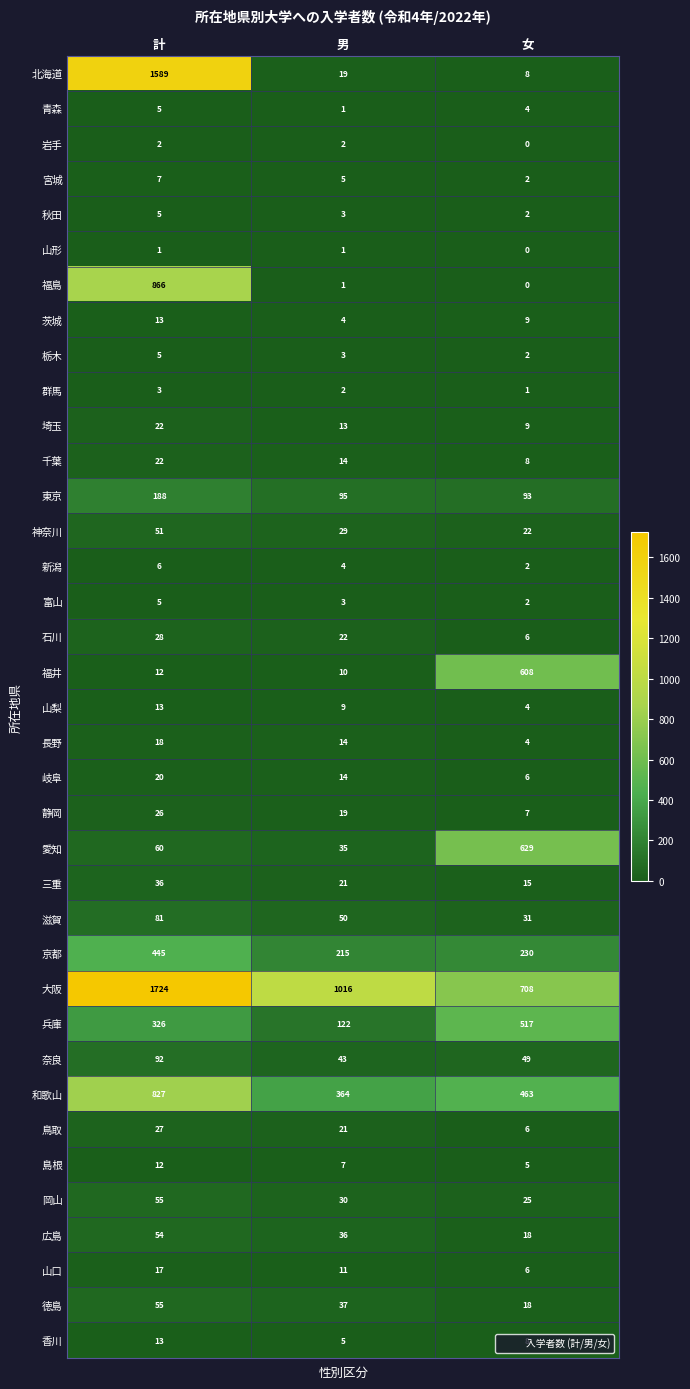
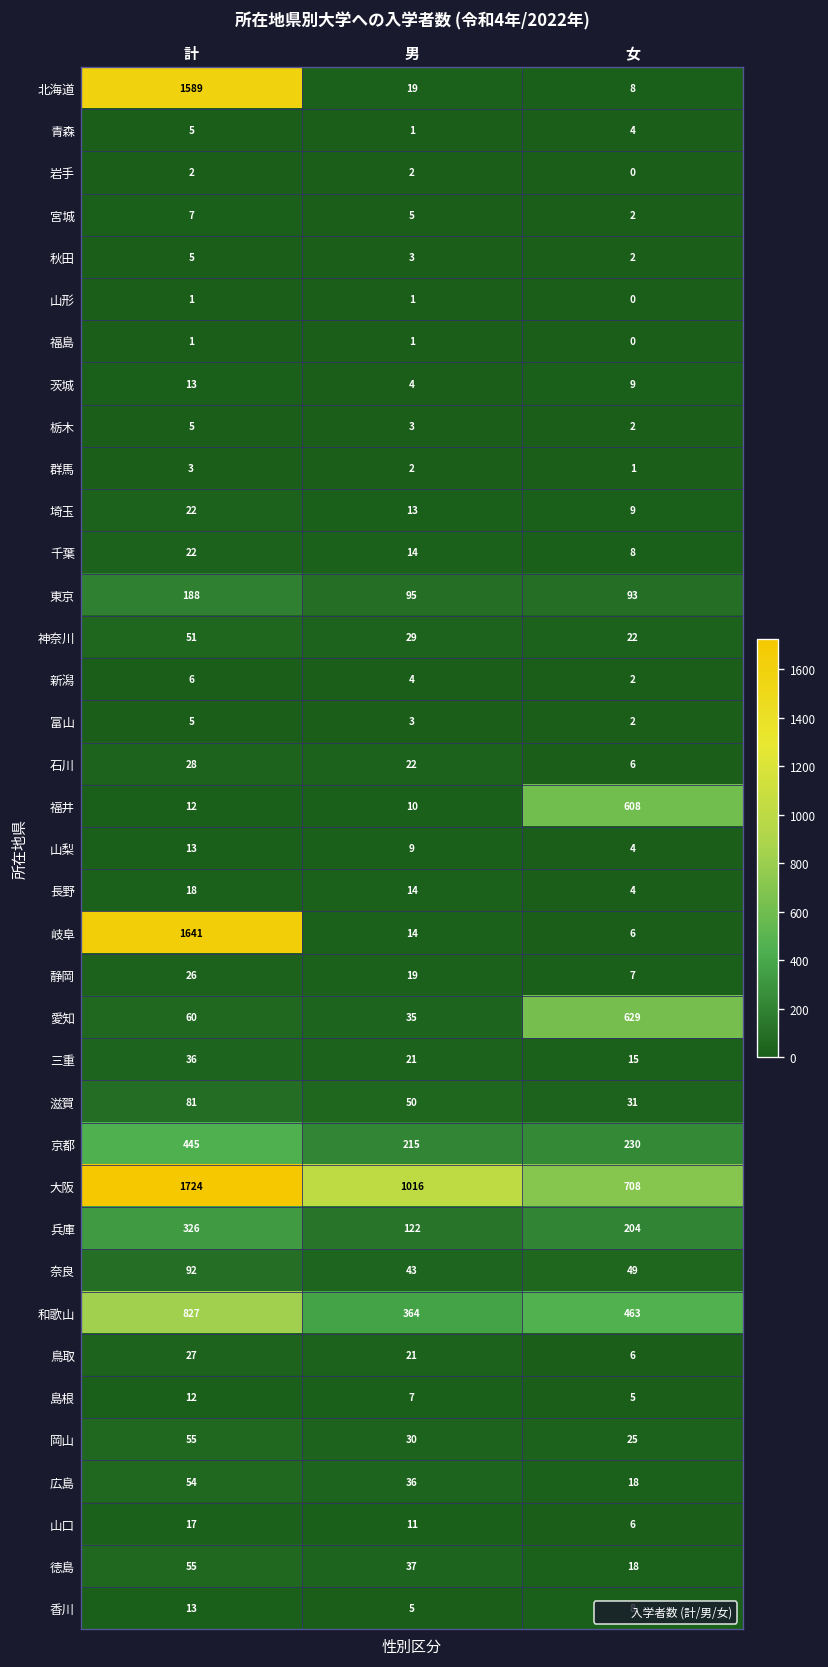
福島, 計: 866 -> 1
岐阜, 計: 20 -> 1641
兵庫, 女: 517 -> 204
